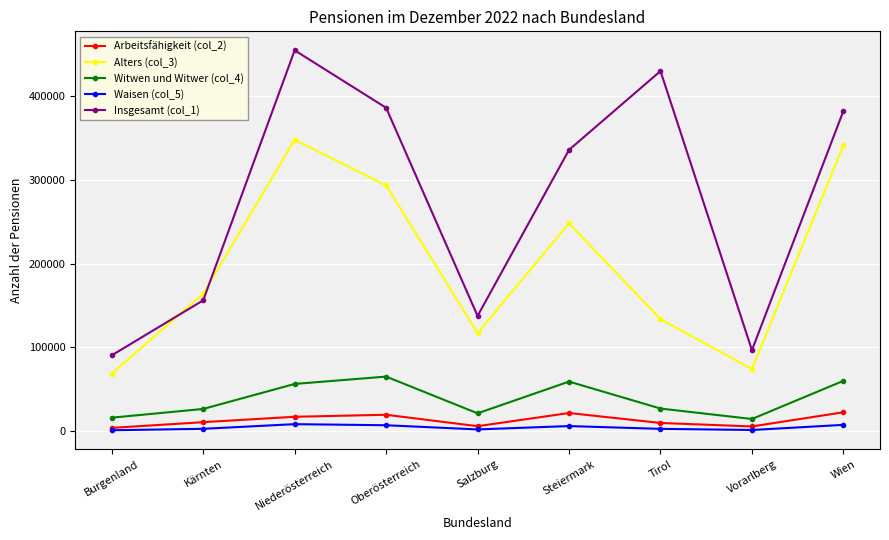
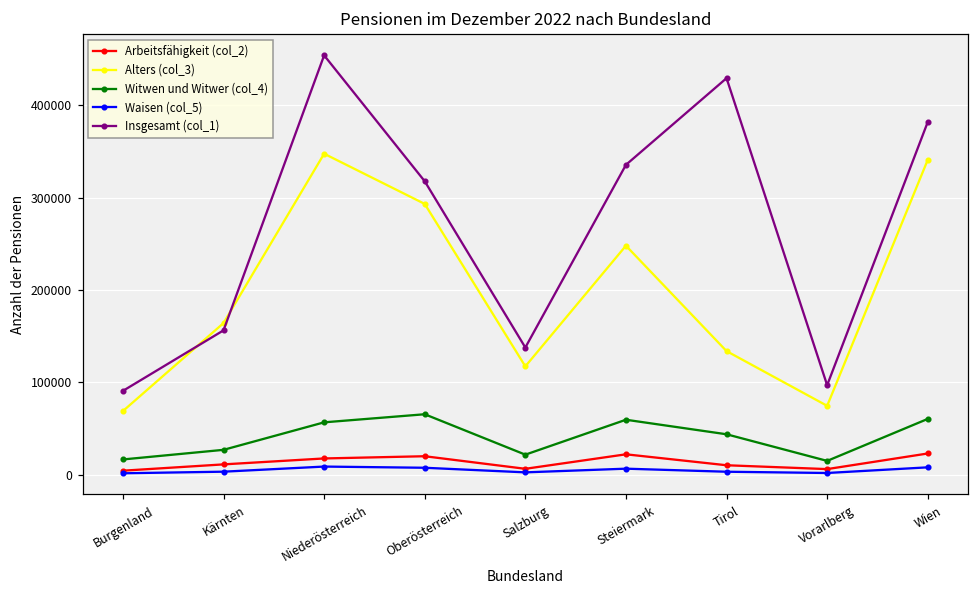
Insgesamt (col_1), Oberösterreich: 390000 -> 320000
Witwen und Witwer (col_4), Tirol: 30000 -> 40000
